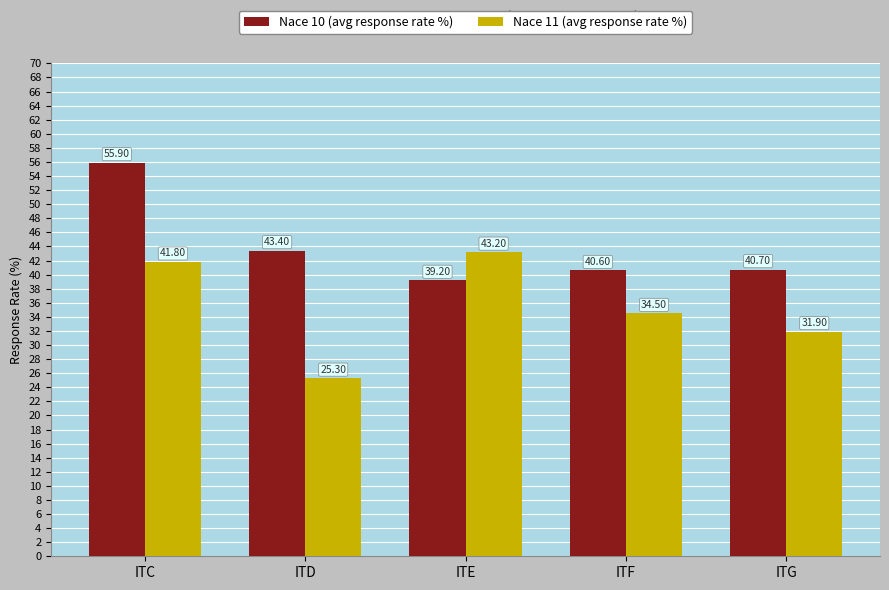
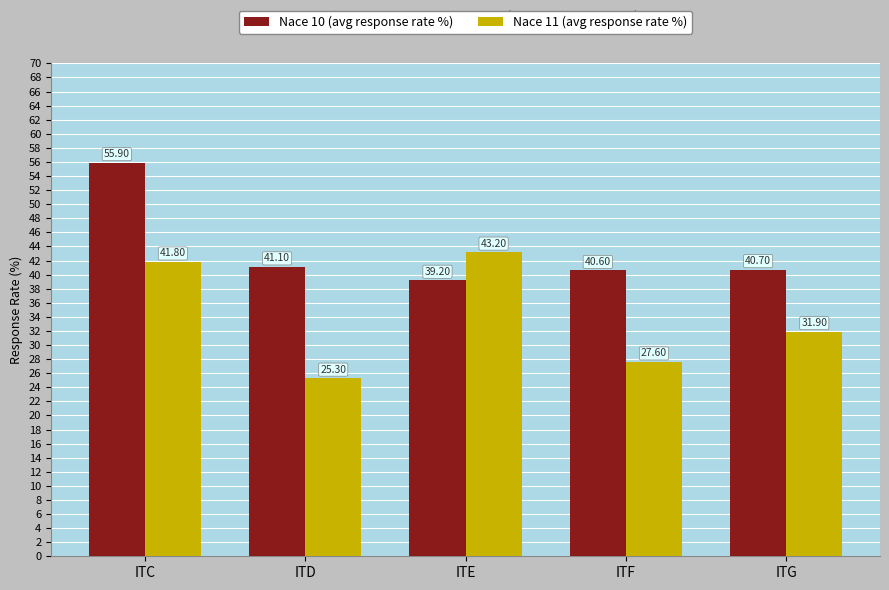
Nace 10 (avg response rate %), ITD: 43.40 -> 41.10
Nace 11 (avg response rate %), ITF: 34.50 -> 27.60
